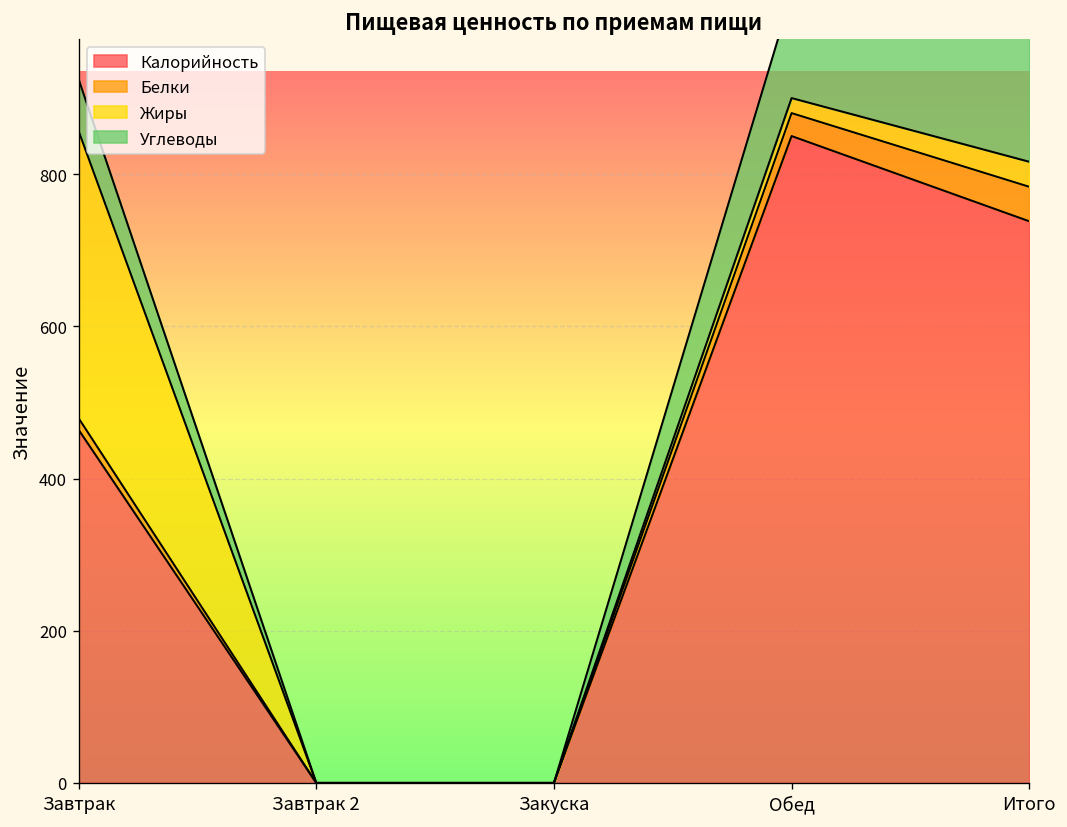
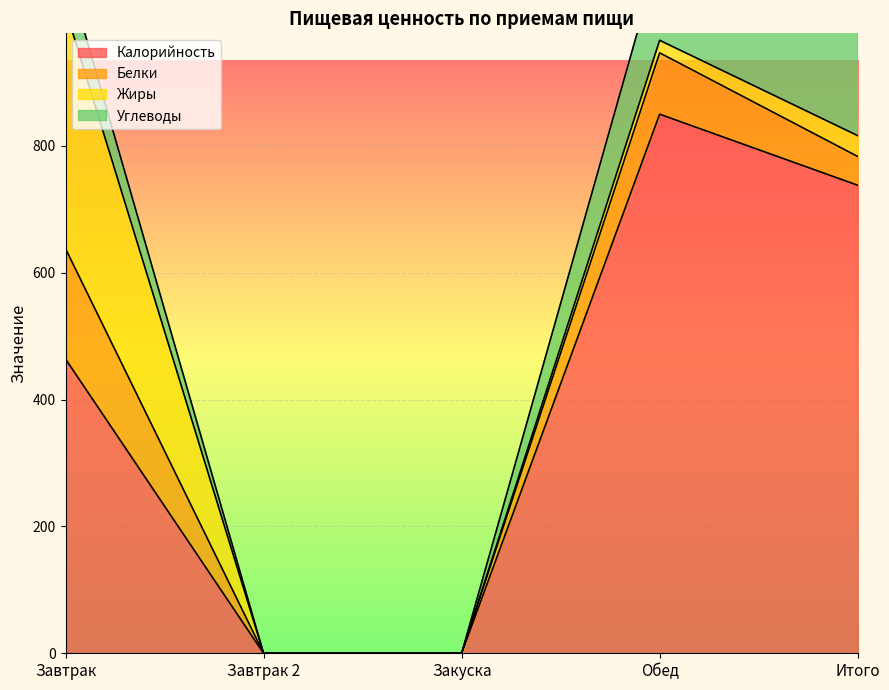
Белки, Завтрак: 20 -> 170
Белки, Обед: 30 -> 100
